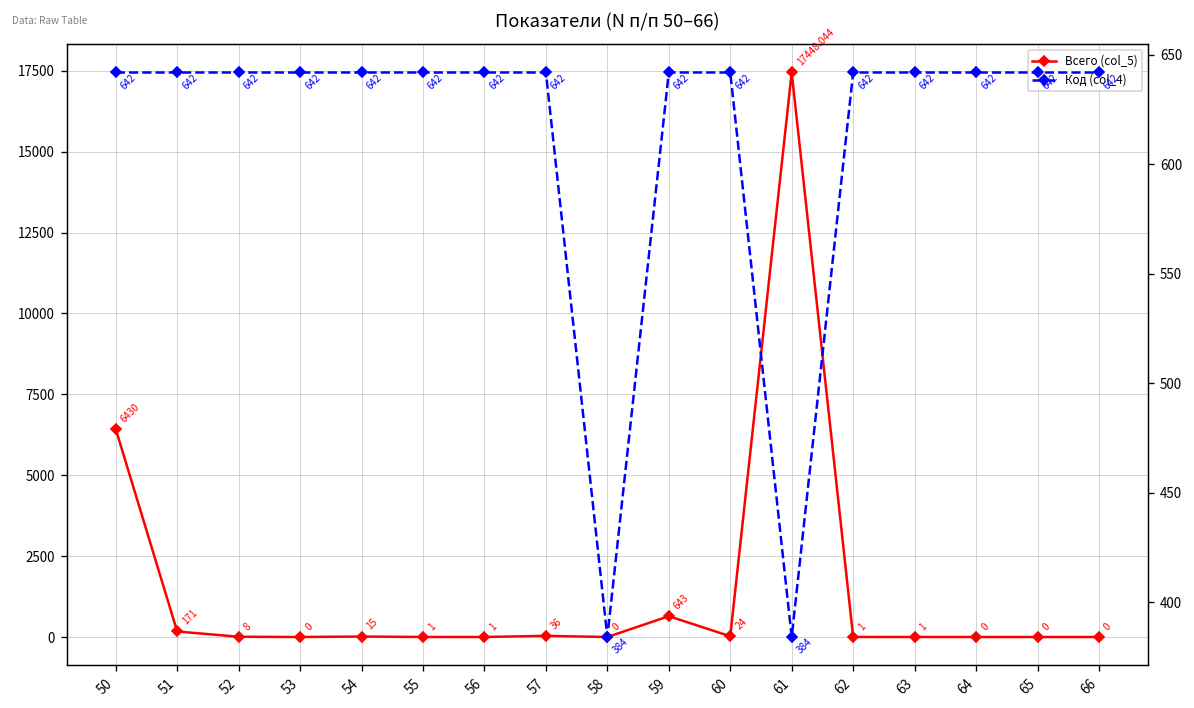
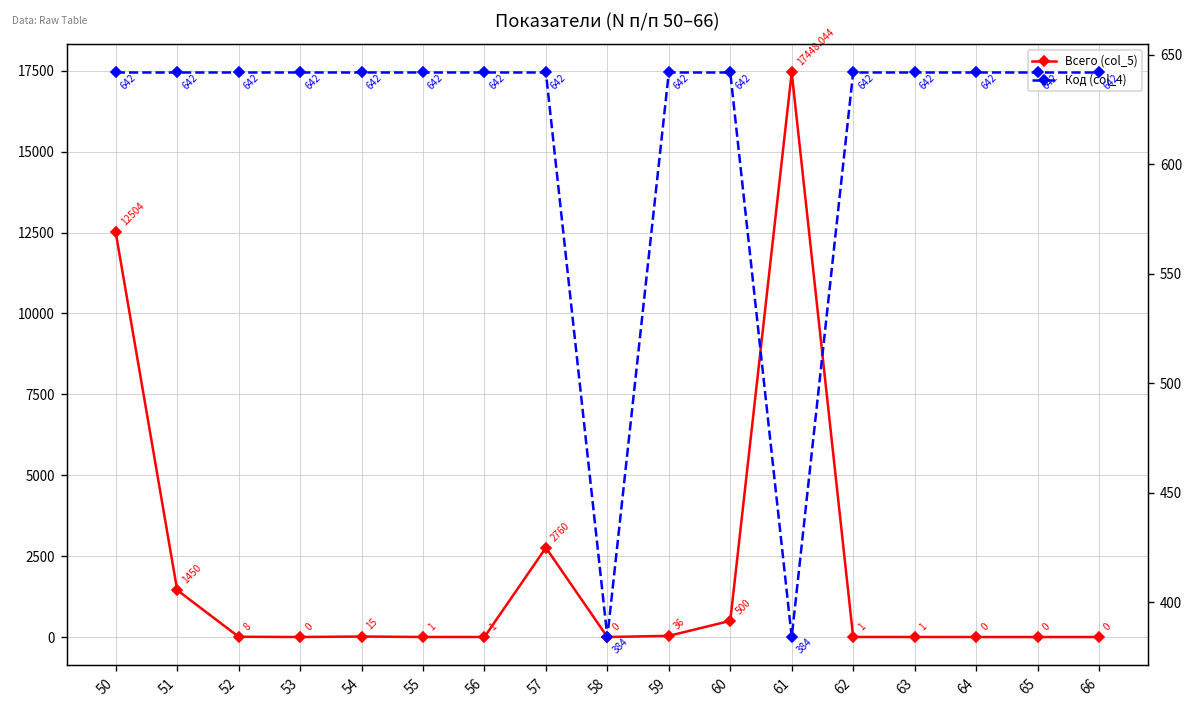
Всего (col_5), 50: 6430 -> 12504
Всего (col_5), 51: 171 -> 1450
Всего (col_5), 57: 36 -> 2760
Всего (col_5), 59: 643 -> 36
Всего (col_5), 60: 24 -> 500
